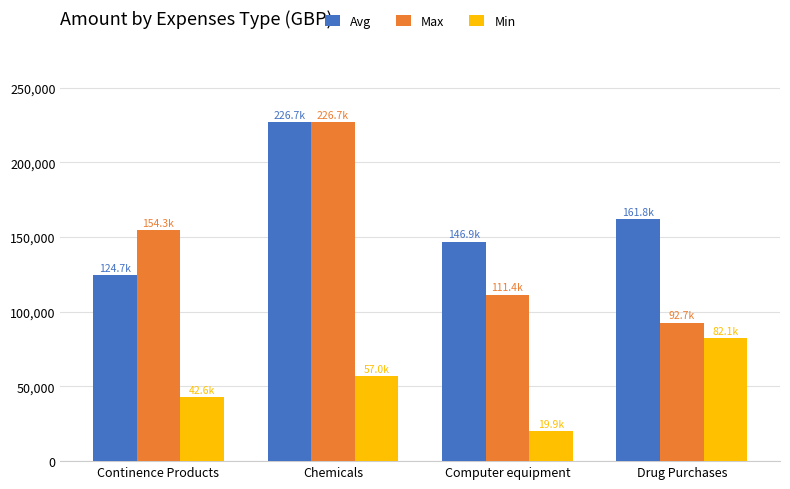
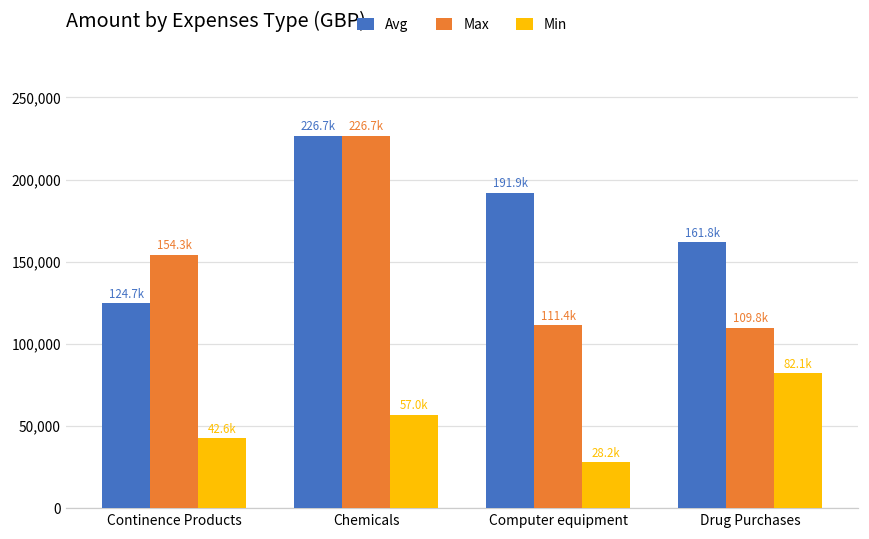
Avg, Computer equipment: 146.9k -> 191.9k
Min, Computer equipment: 19.9k -> 28.2k
Max, Drug Purchases: 92.7k -> 109.8k
